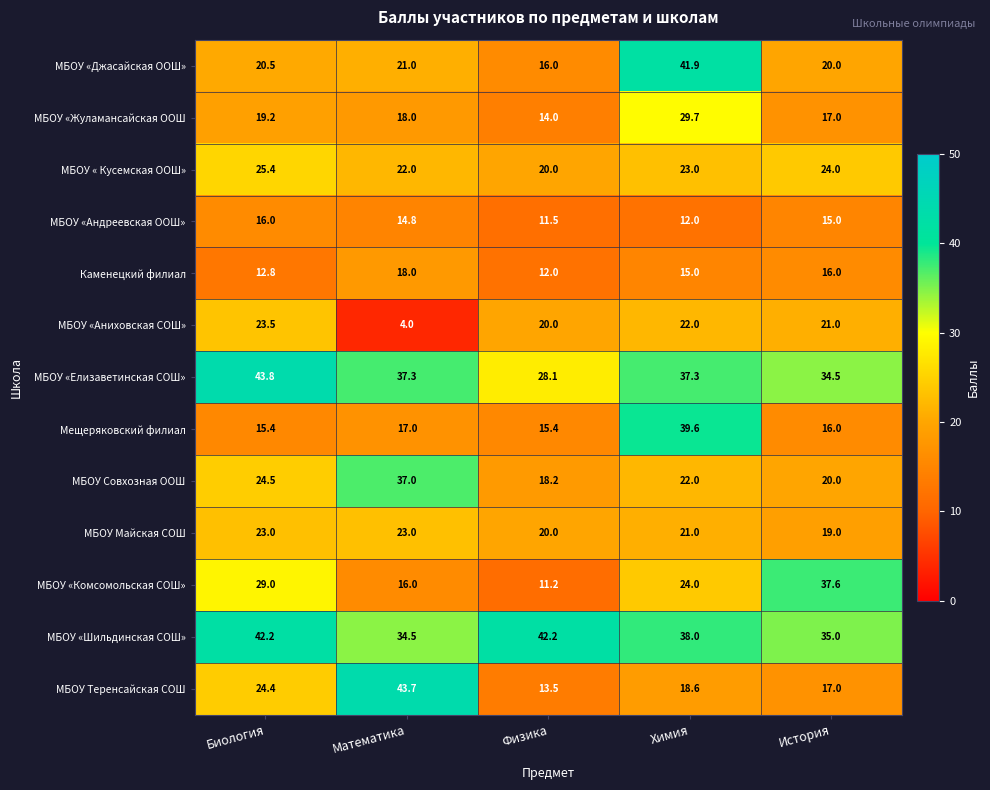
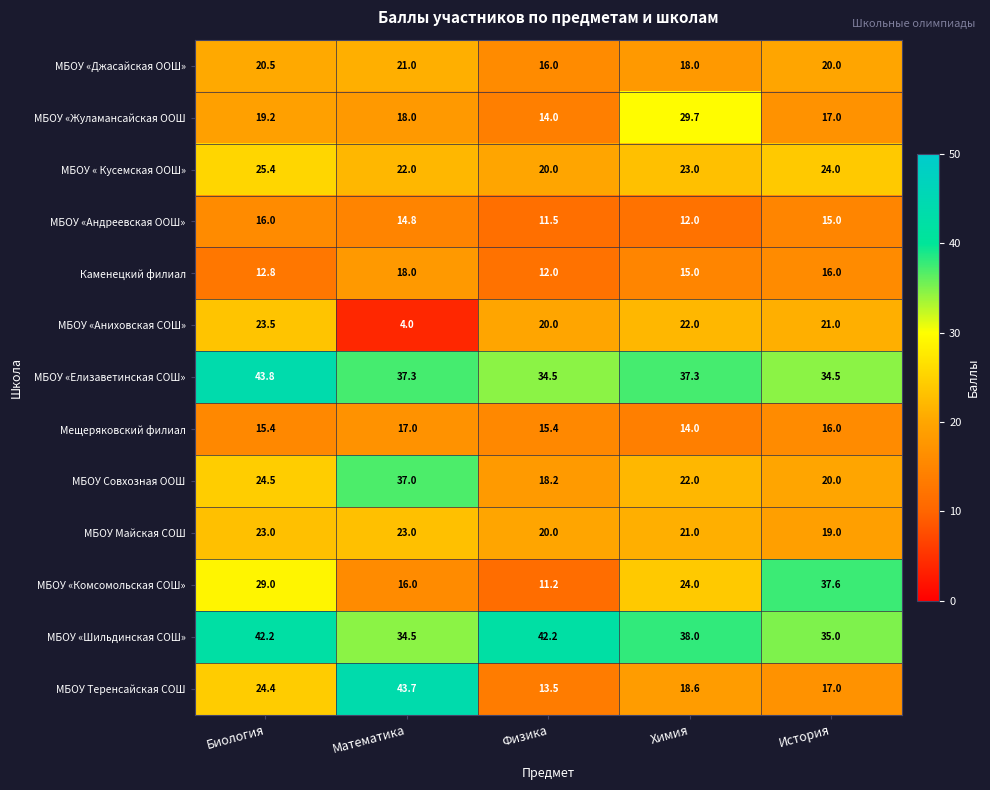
МБОУ «Джасайская ООШ», Химия: 41.9 -> 18.0
МБОУ «Елизаветинская СОШ», Физика: 28.1 -> 34.5
Мещеряковский филиал, Химия: 39.6 -> 14.0
